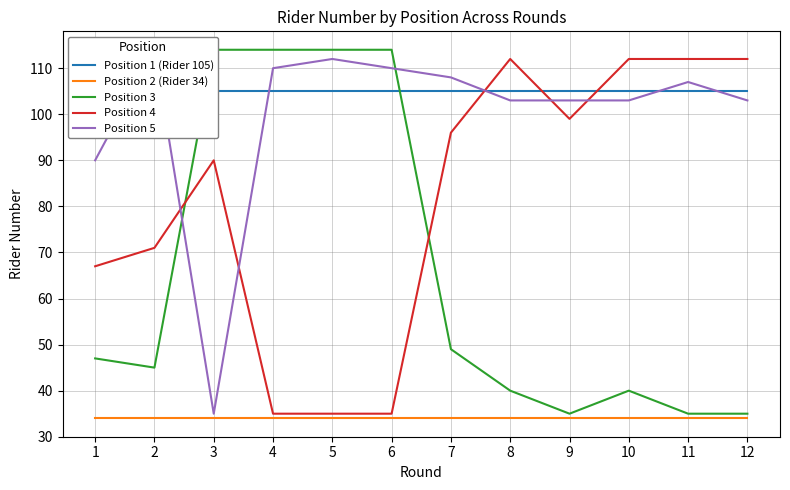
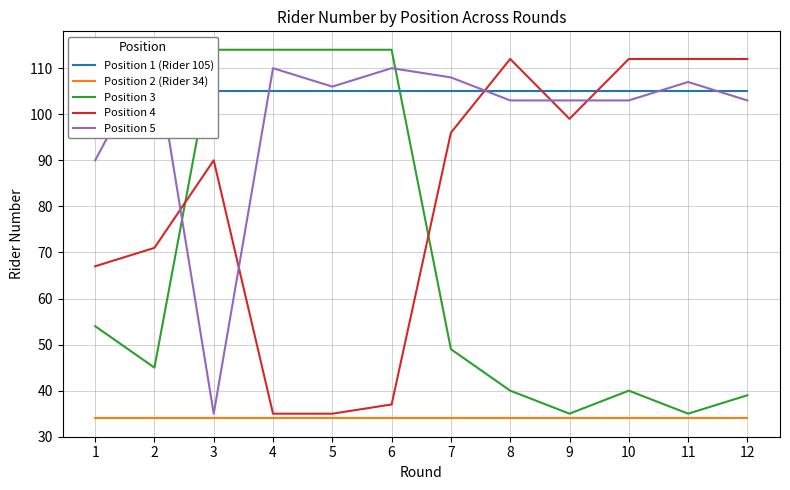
Position 3, 1: 47 -> 54
Position 5, 5: 112 -> 106
Position 4, 6: 35 -> 37
Position 3, 12: 35 -> 39
